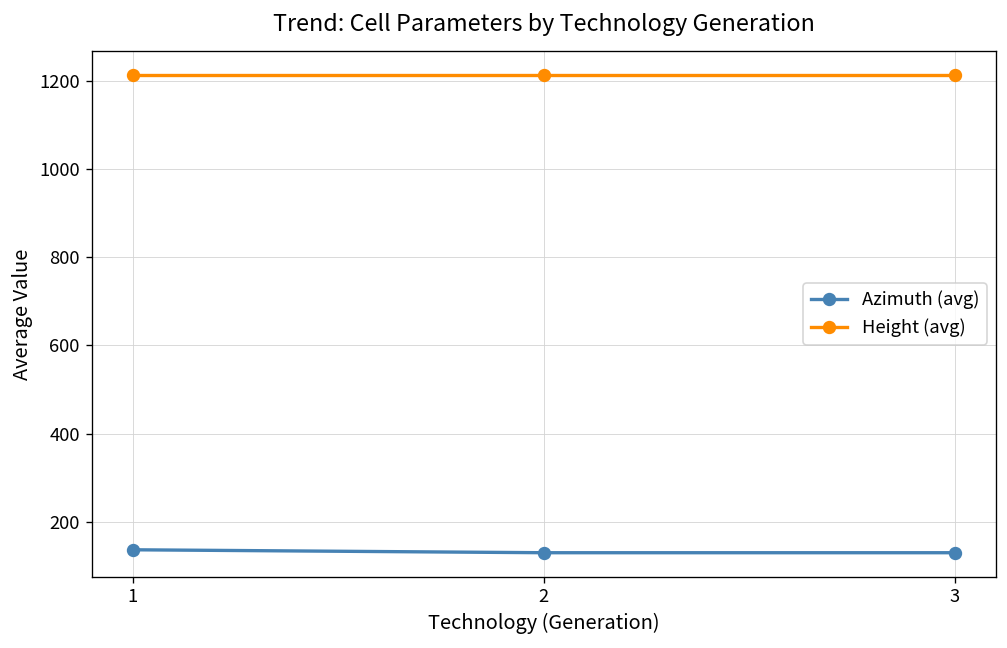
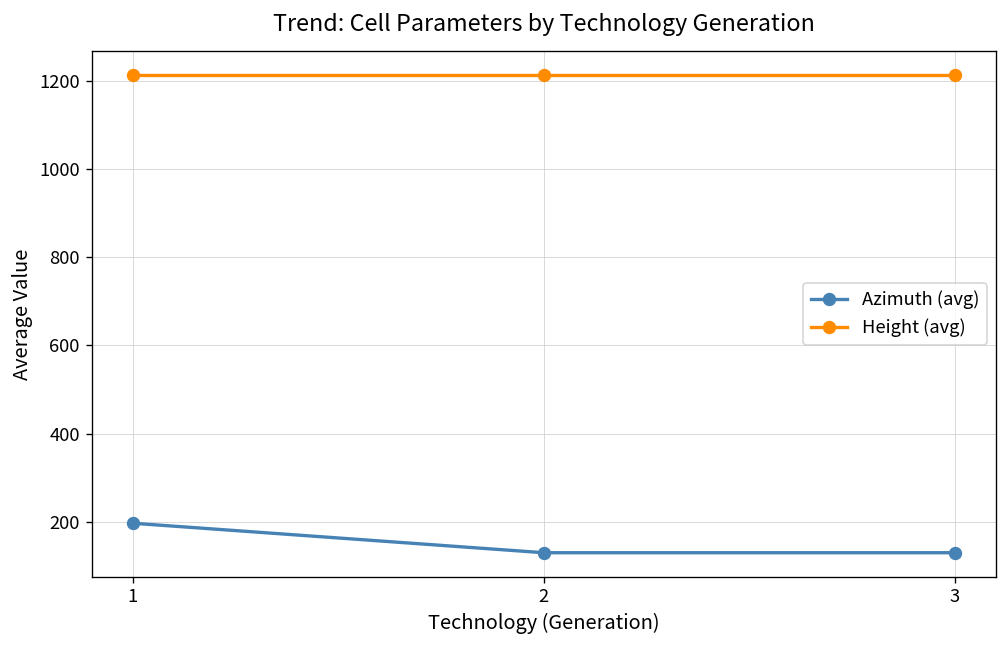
Azimuth (avg), 1: 140 -> 200
